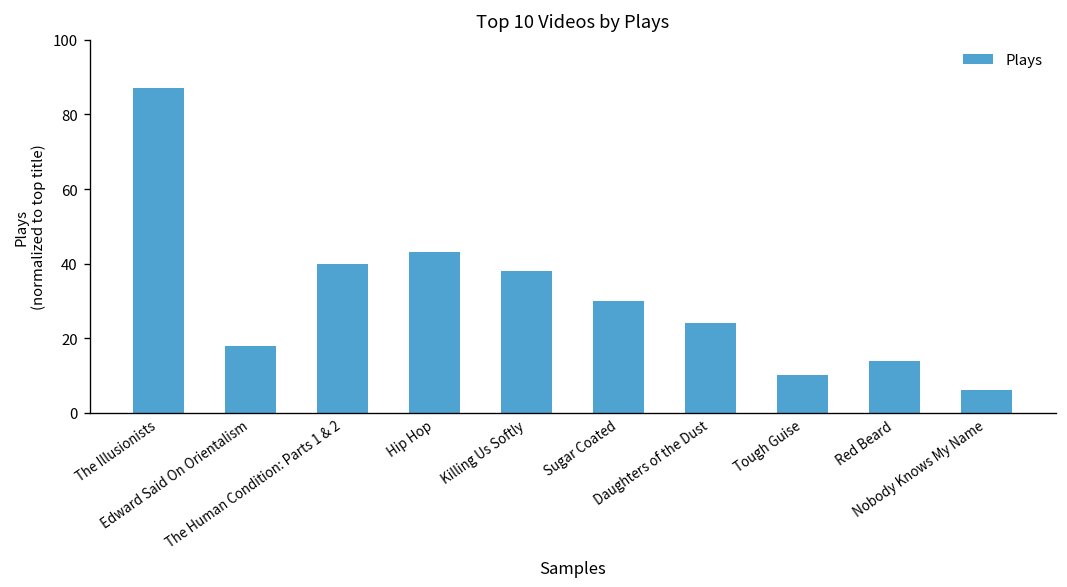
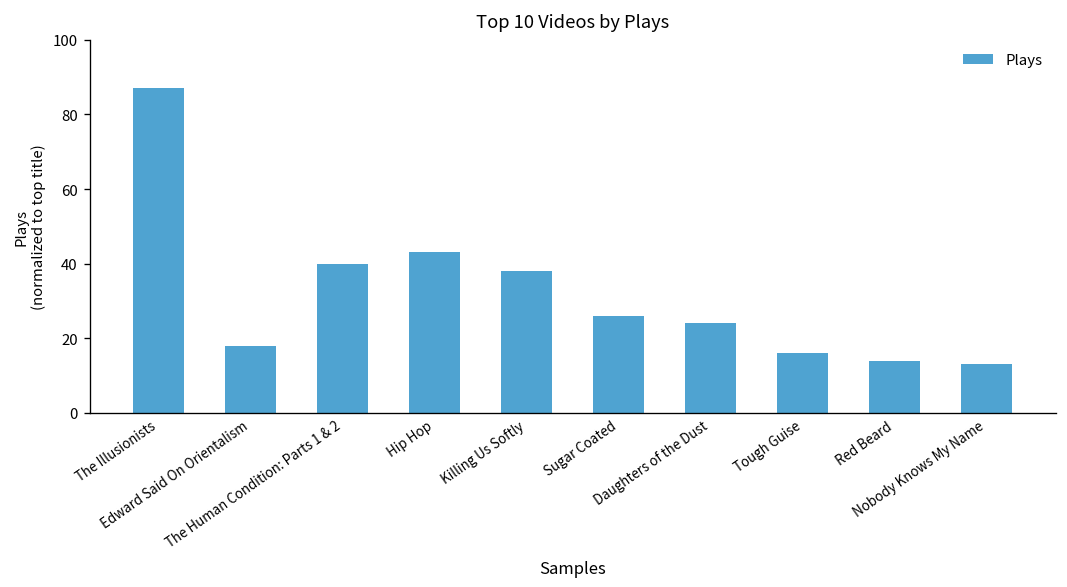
Sugar Coated: 30 -> 26
Tough Guise: 10 -> 16
Nobody Knows My Name: 6 -> 13
